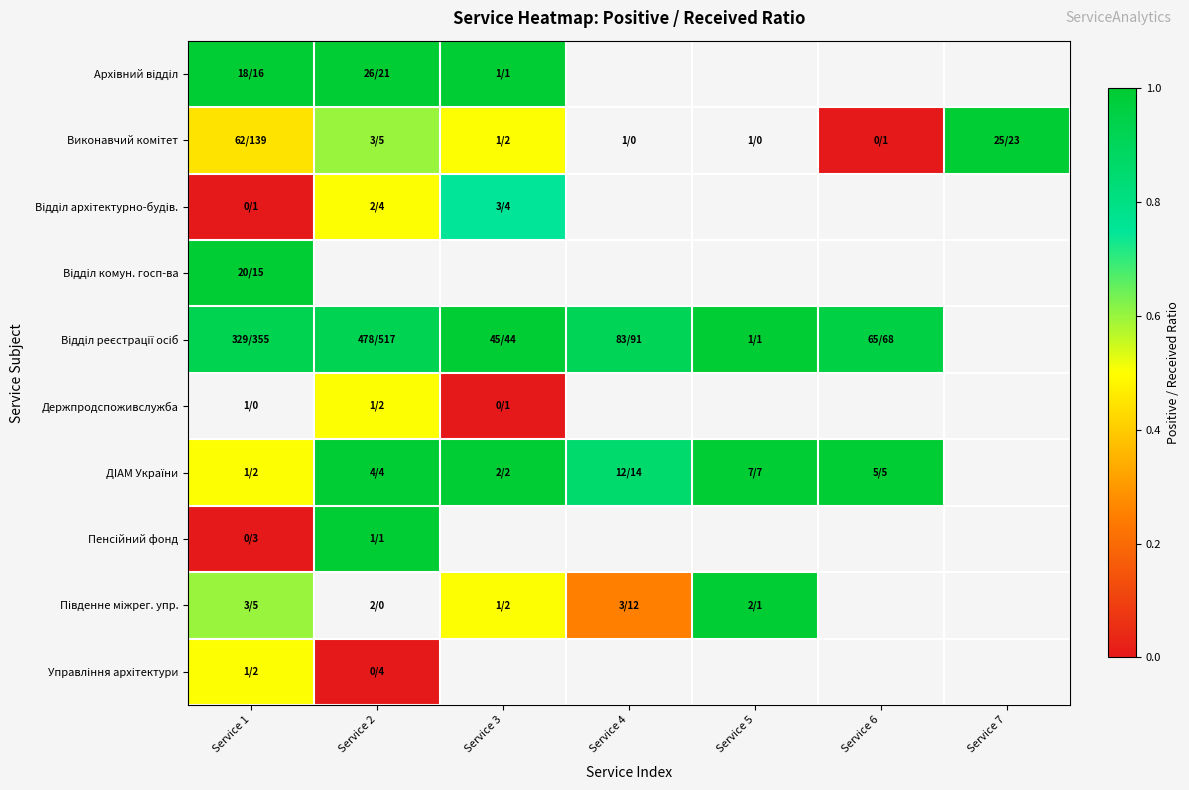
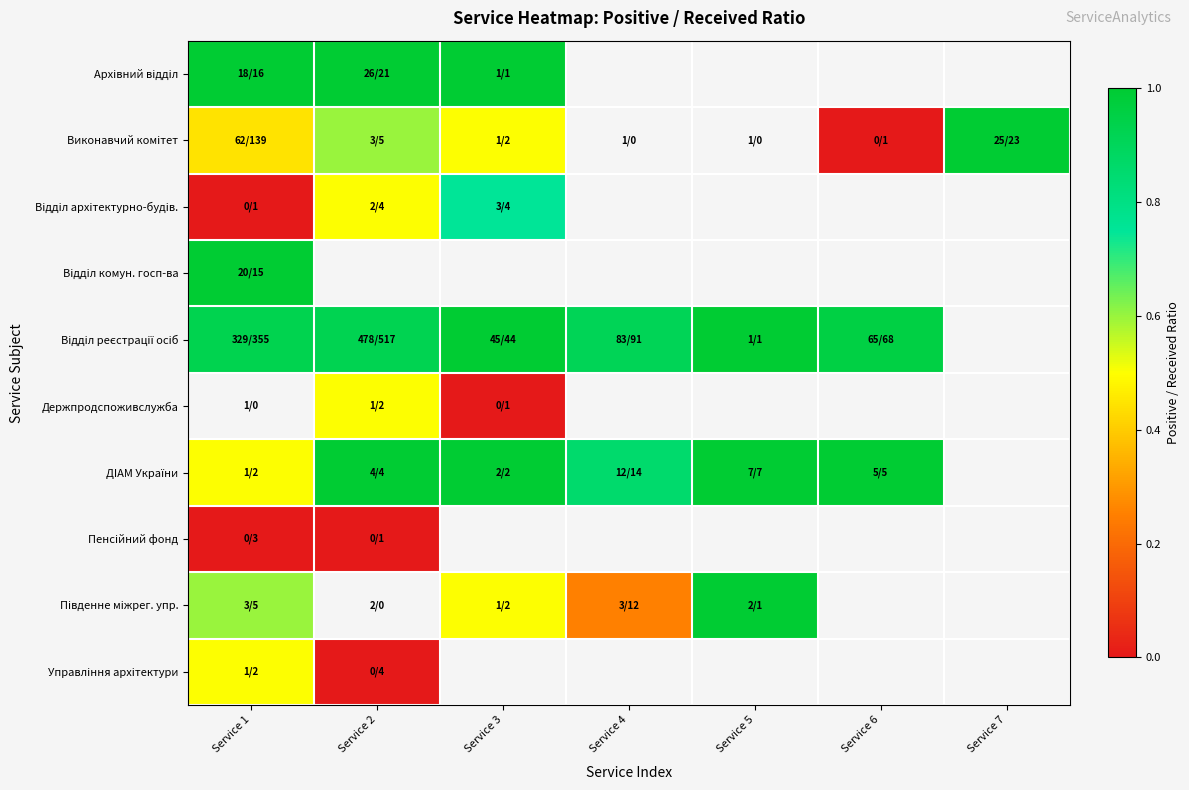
Пенсійний фонд, Service 2: 1 -> 0
